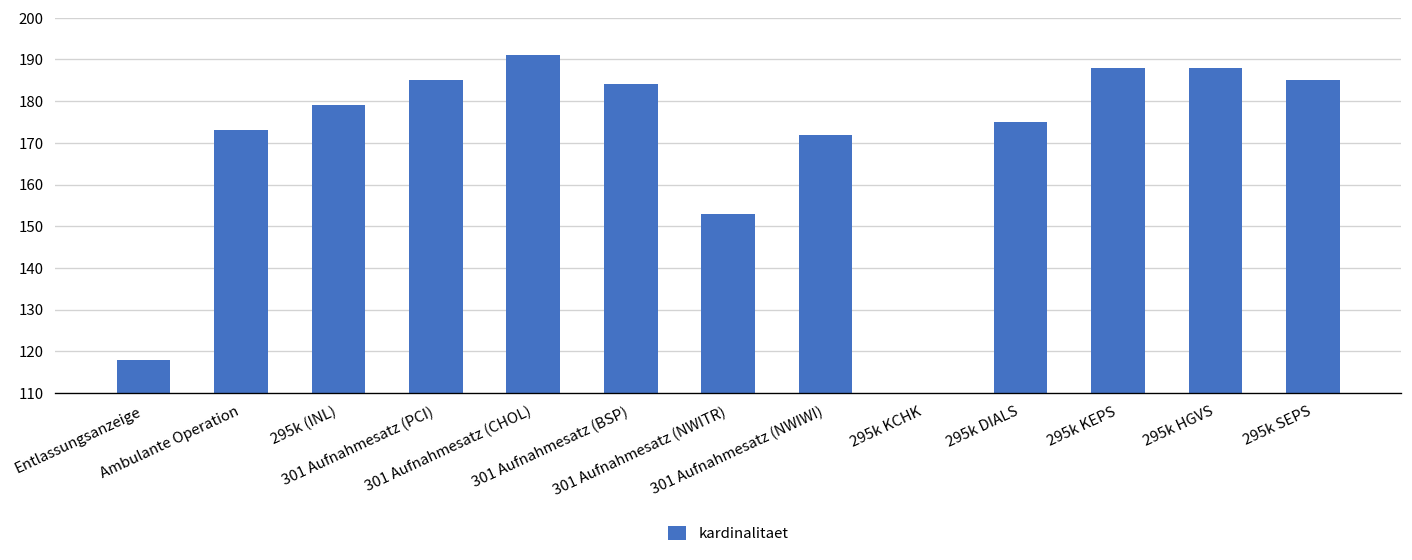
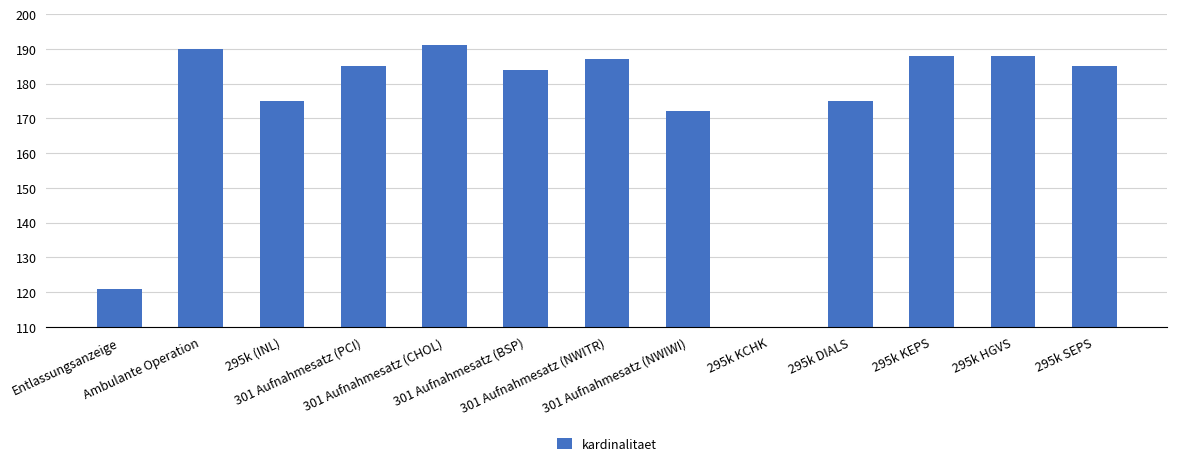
Entlassungsanzeige: 118 -> 121
Ambulante Operation: 173 -> 190
295k (INL): 179 -> 175
301 Aufnahmesatz (NWITR): 153 -> 187
